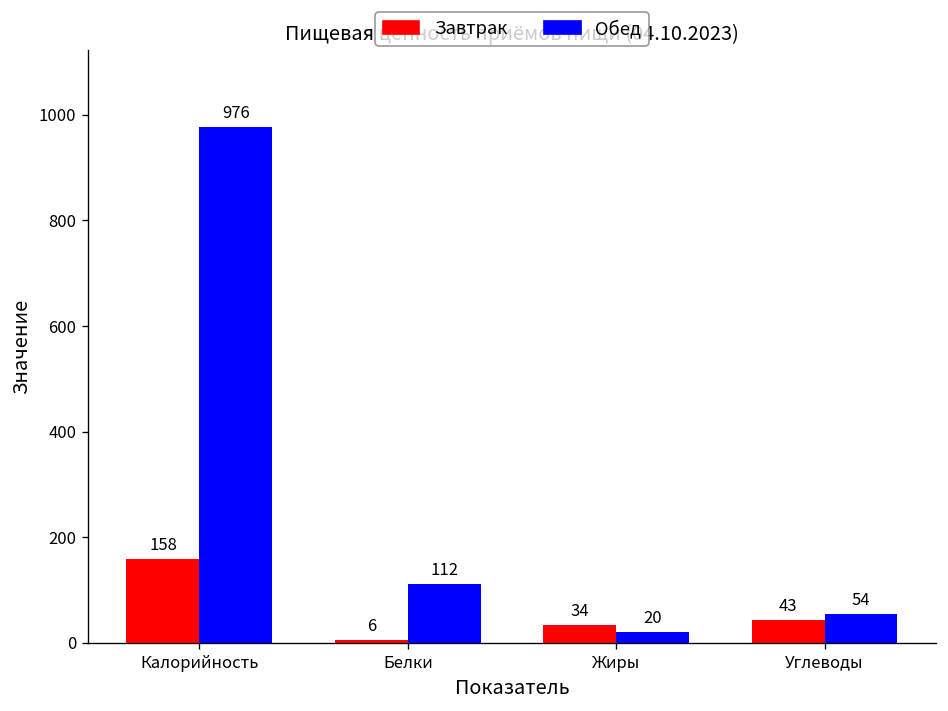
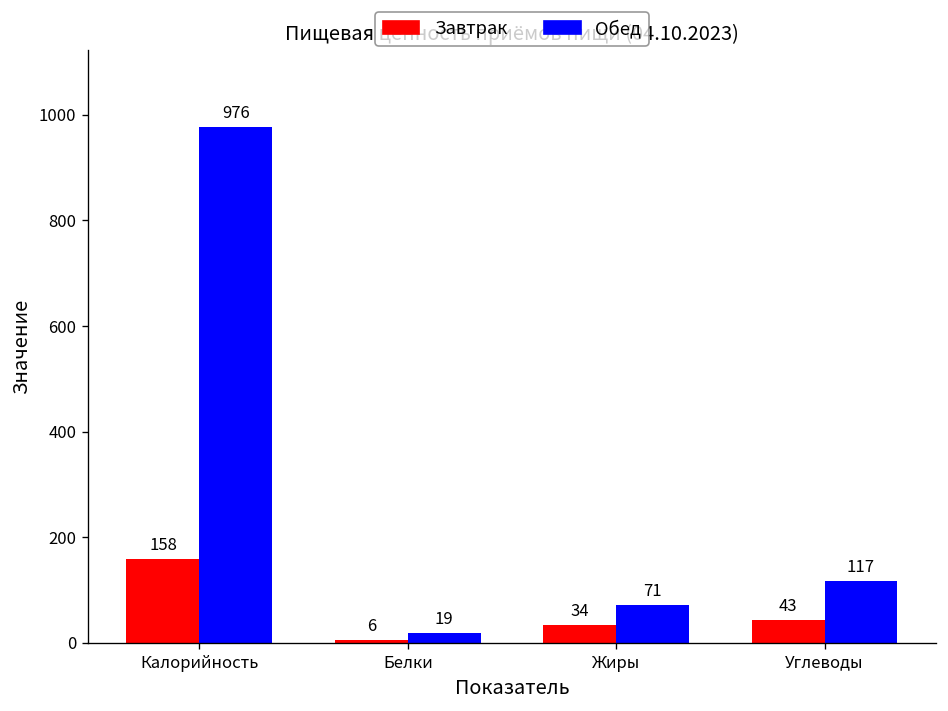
Обед, Белки: 112 -> 19
Обед, Жиры: 20 -> 71
Обед, Углеводы: 54 -> 117
